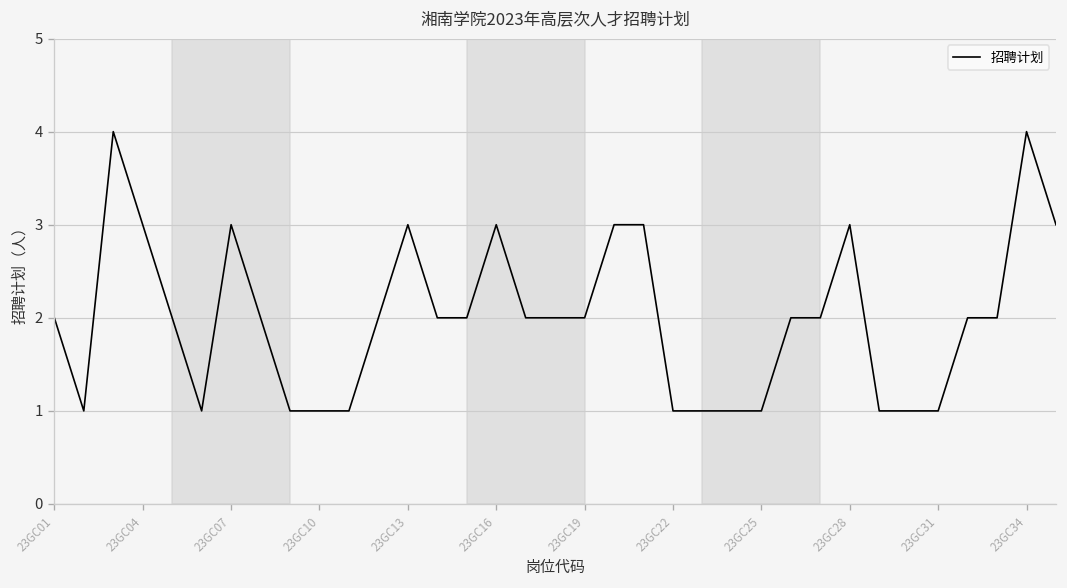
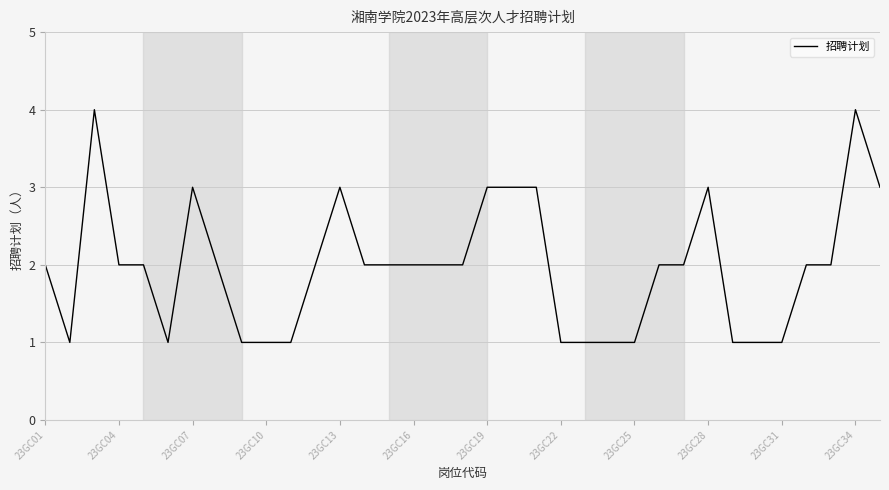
23GC04: 3 -> 2
23GC16: 3 -> 2
23GC19: 2 -> 3
